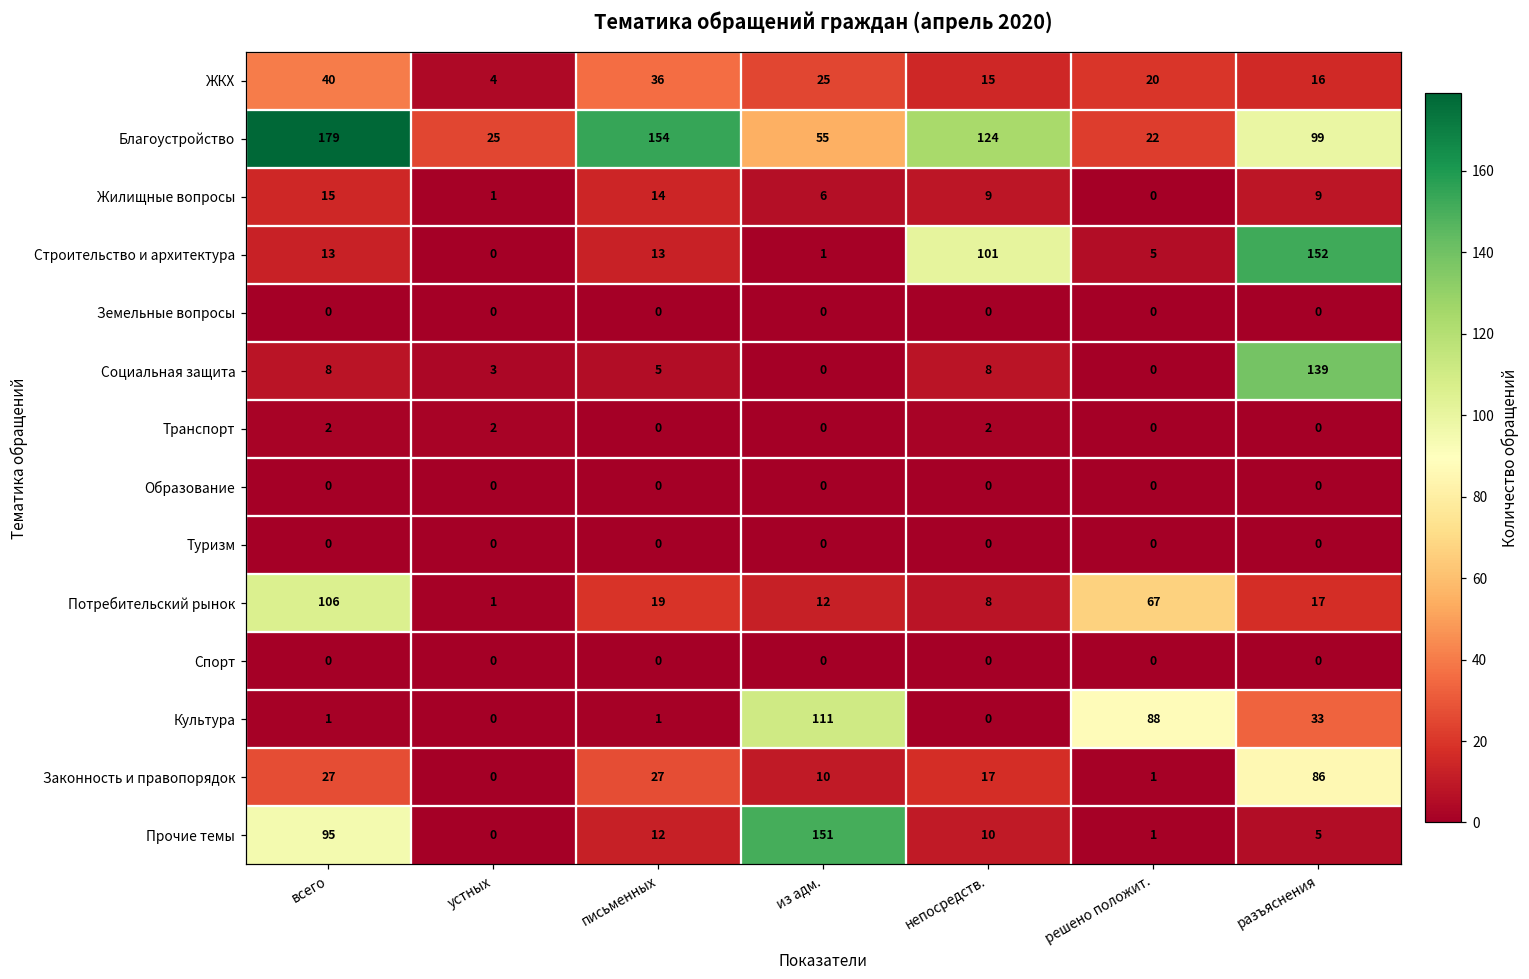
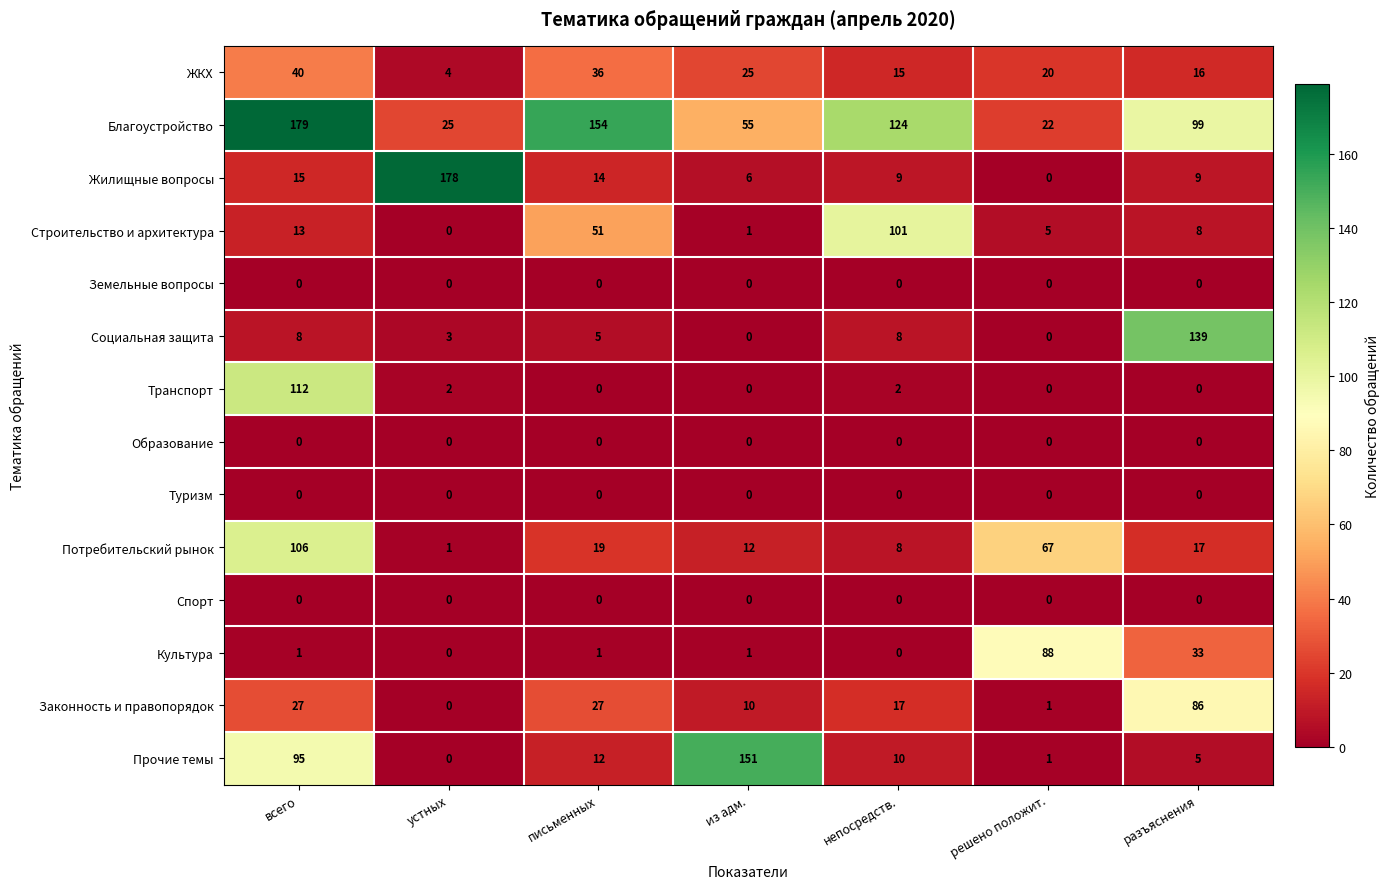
Жилищные вопросы, устных: 1 -> 178
Строительство и архитектура, письменных: 13 -> 51
Строительство и архитектура, разъяснения: 152 -> 8
Транспорт, всего: 2 -> 112
Культура, из адм.: 111 -> 1
